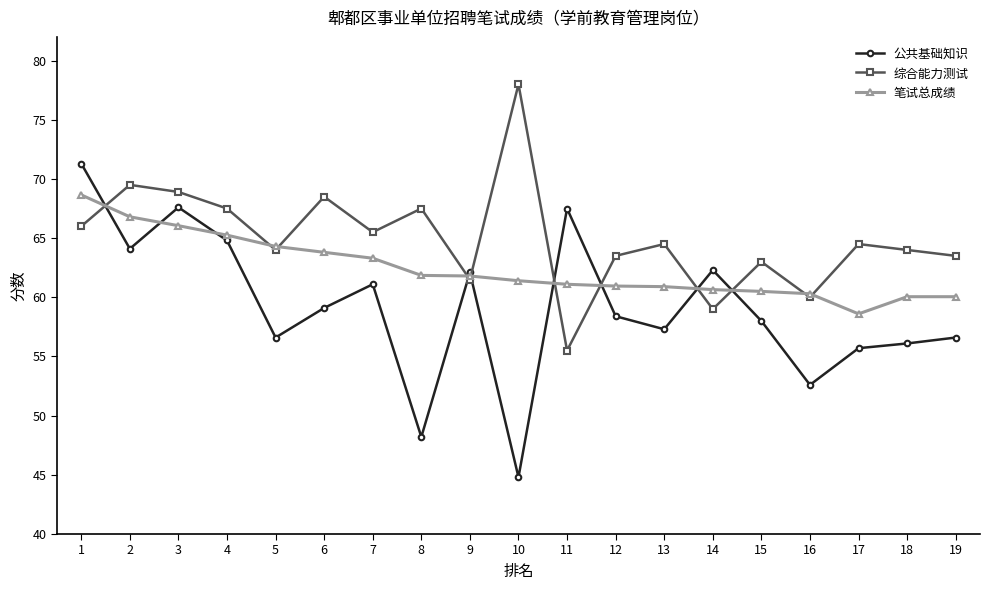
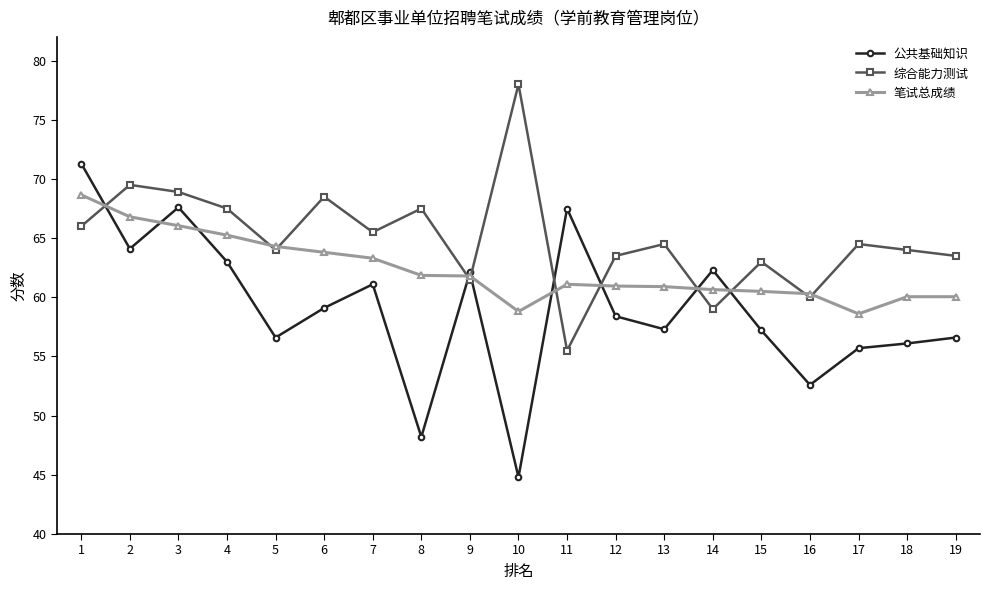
公共基础知识, 4: 64.8 -> 63.0
笔试总成绩, 10: 61.4 -> 58.8
公共基础知识, 15: 58.0 -> 57.2
